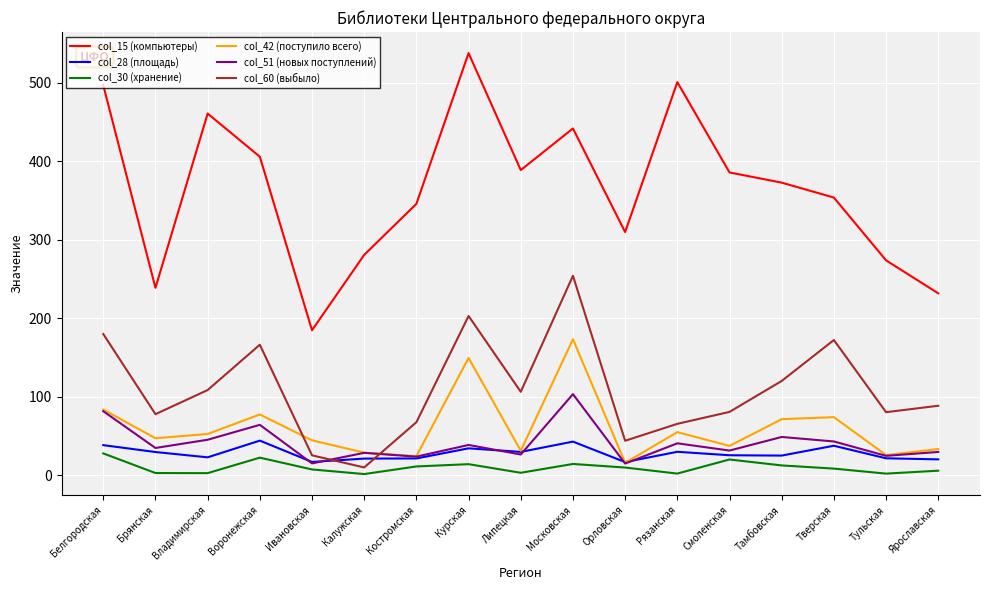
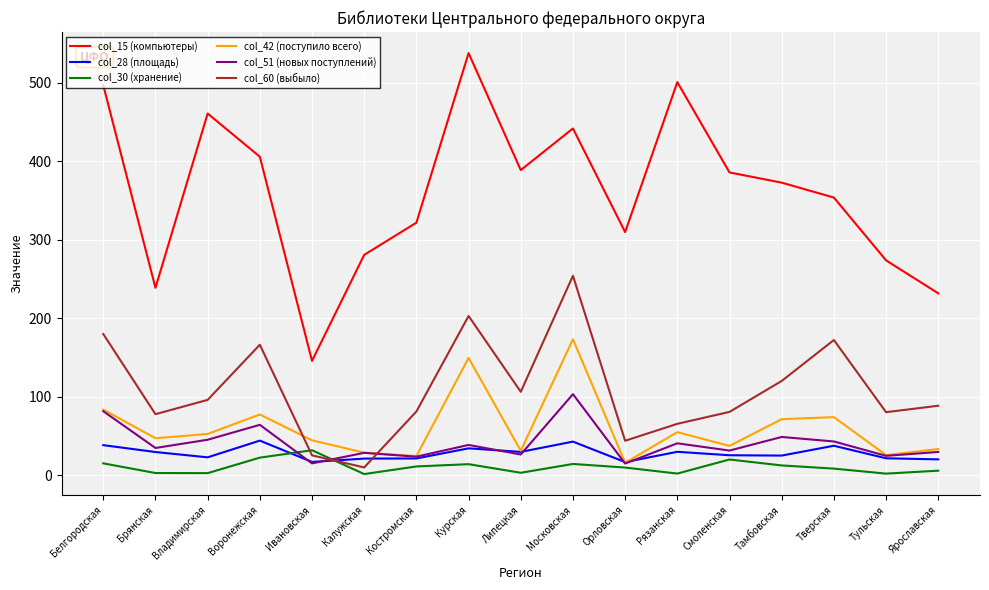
col_30 (хранение), Белгородская: 30 -> 20
col_60 (выбыло), Владимирская: 110 -> 100
col_15 (компьютеры), Ивановская: 190 -> 150
col_30 (хранение), Ивановская: 10 -> 30
col_15 (компьютеры), Костромская: 350 -> 320
col_60 (выбыло), Костромская: 70 -> 80
